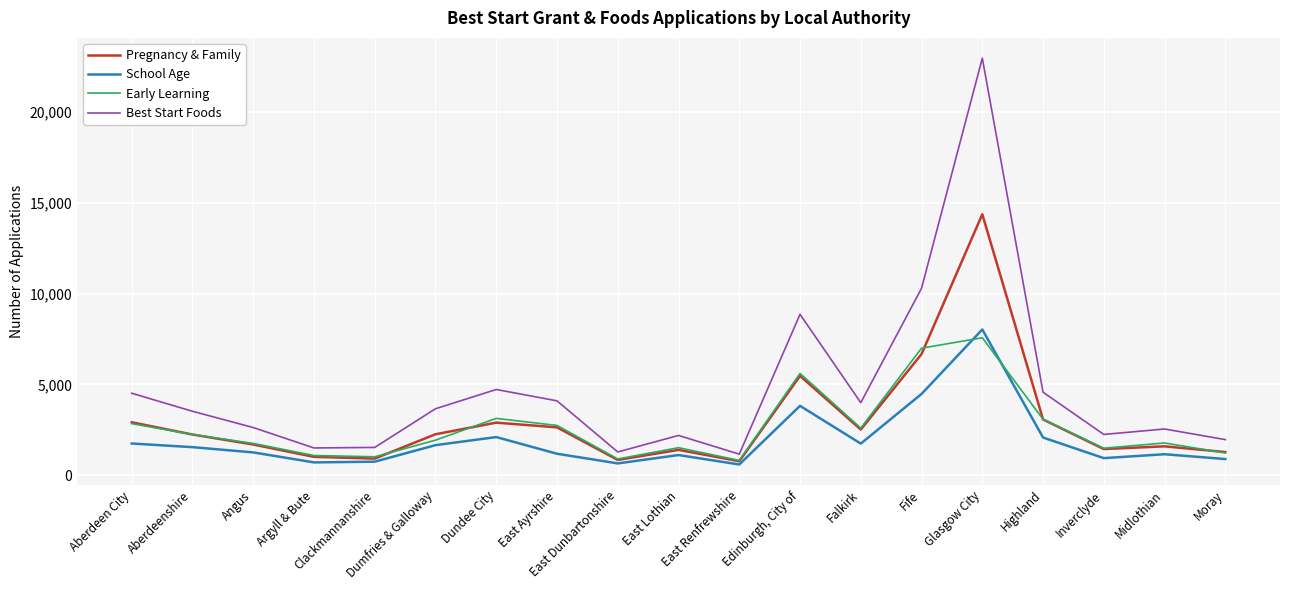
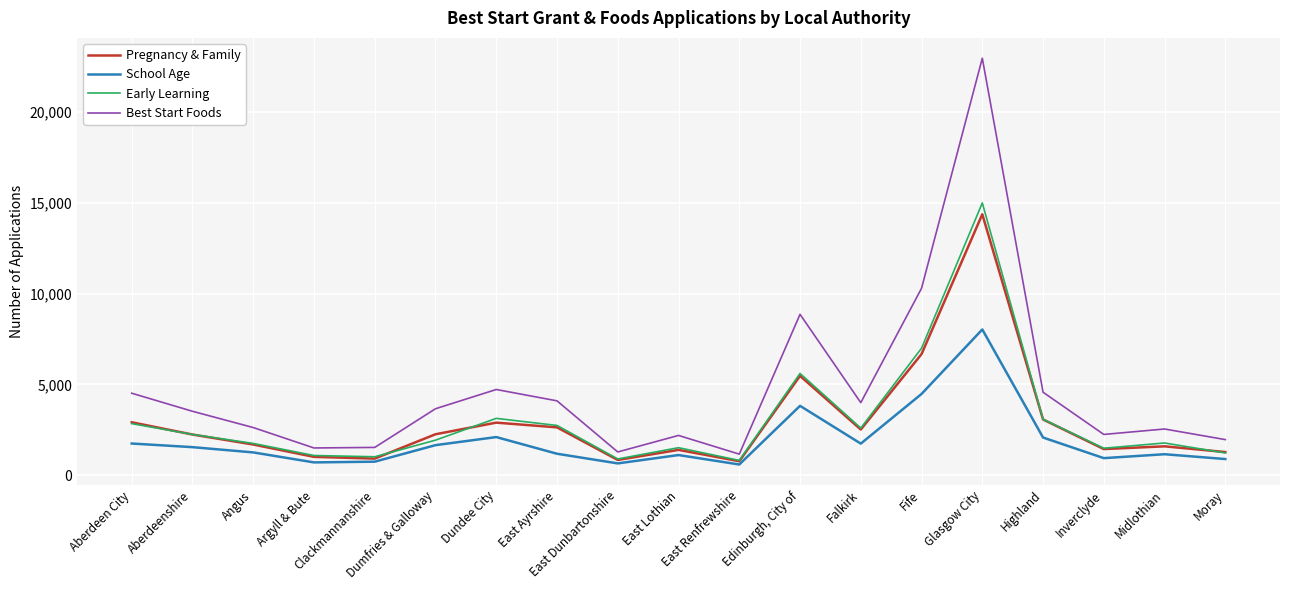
Early Learning, Glasgow City: 7,600 -> 15,000
